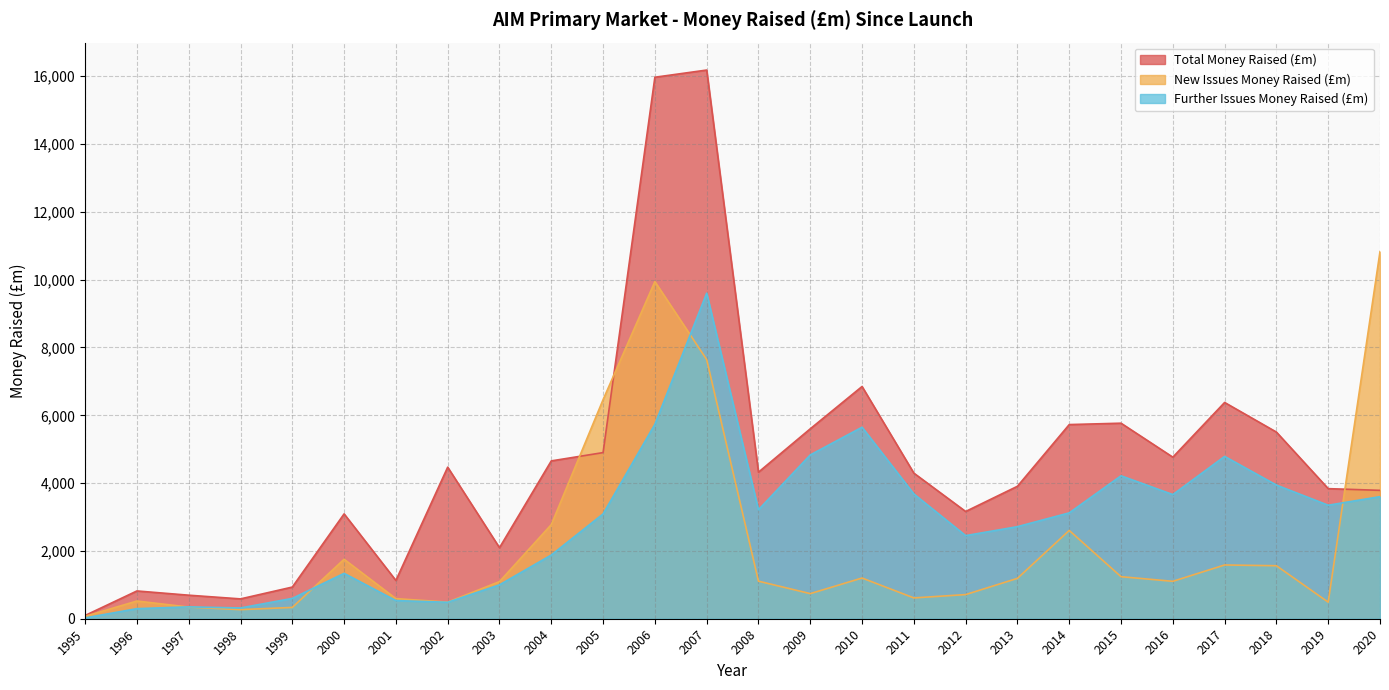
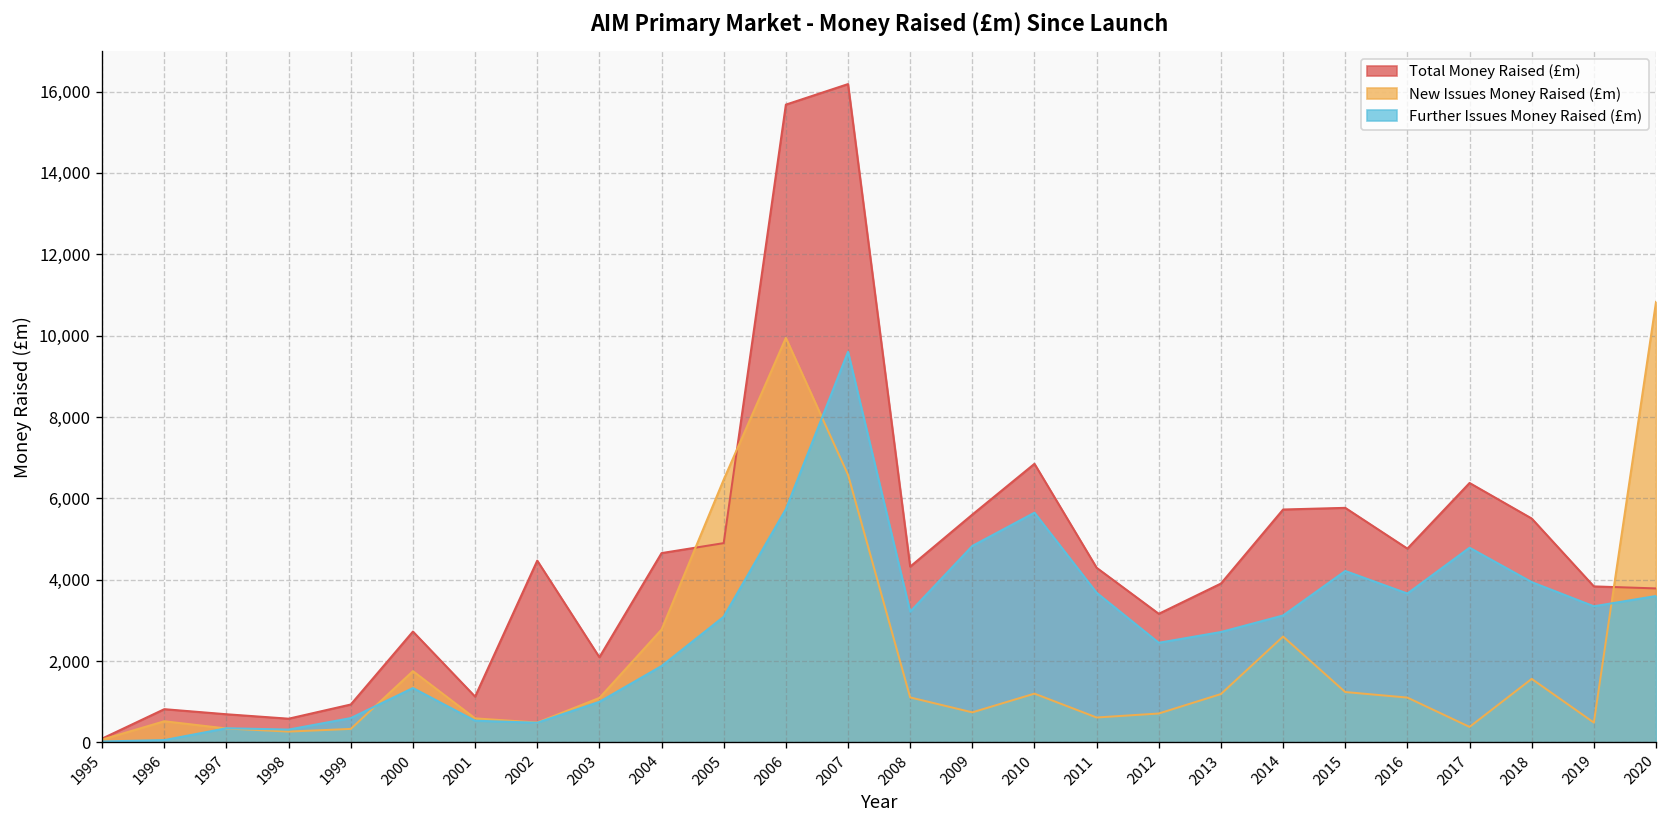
Further Issues Money Raised (£m), 1996: 300 -> 100
Total Money Raised (£m), 2000: 3,100 -> 2,700
Total Money Raised (£m), 2006: 16,000 -> 15,700
New Issues Money Raised (£m), 2007: 7,600 -> 6,600
New Issues Money Raised (£m), 2017: 1,600 -> 400
